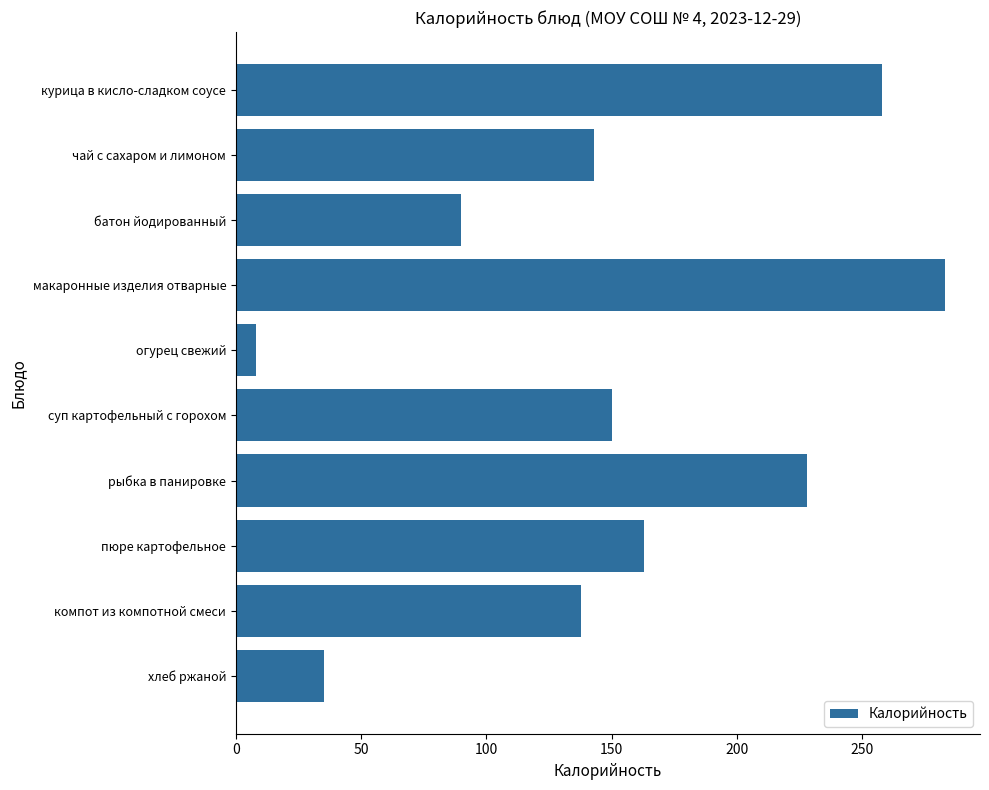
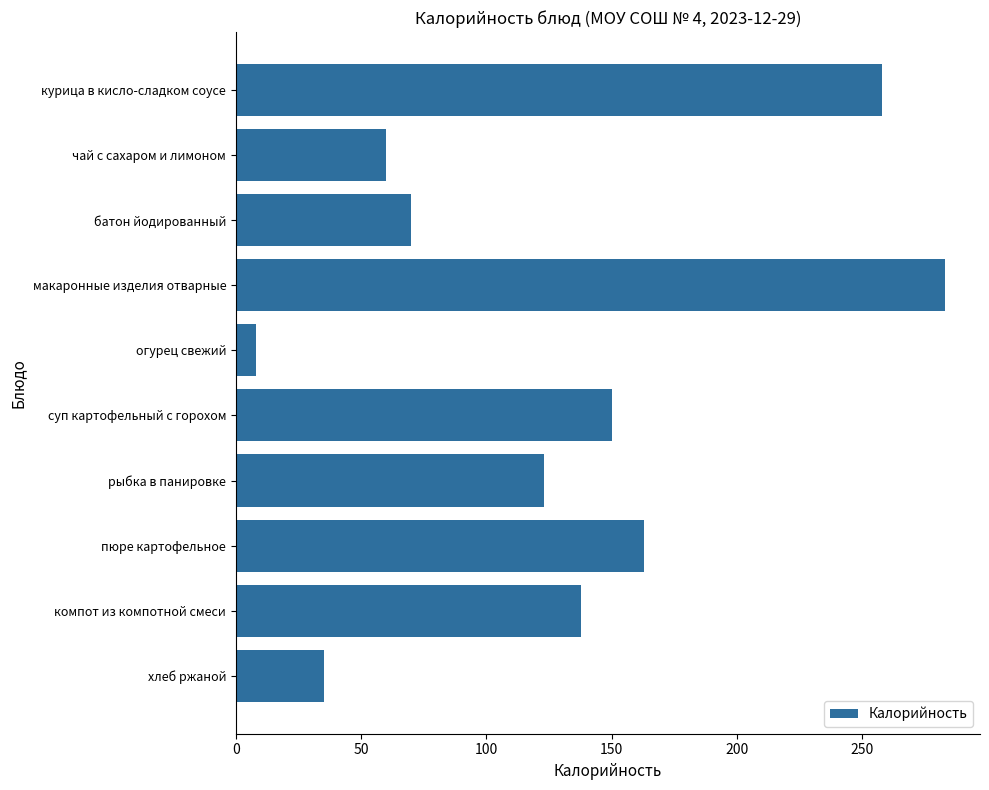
чай с сахаром и лимоном: 143 -> 60
батон йодированный: 90 -> 70
рыбка в панировке: 228 -> 123
